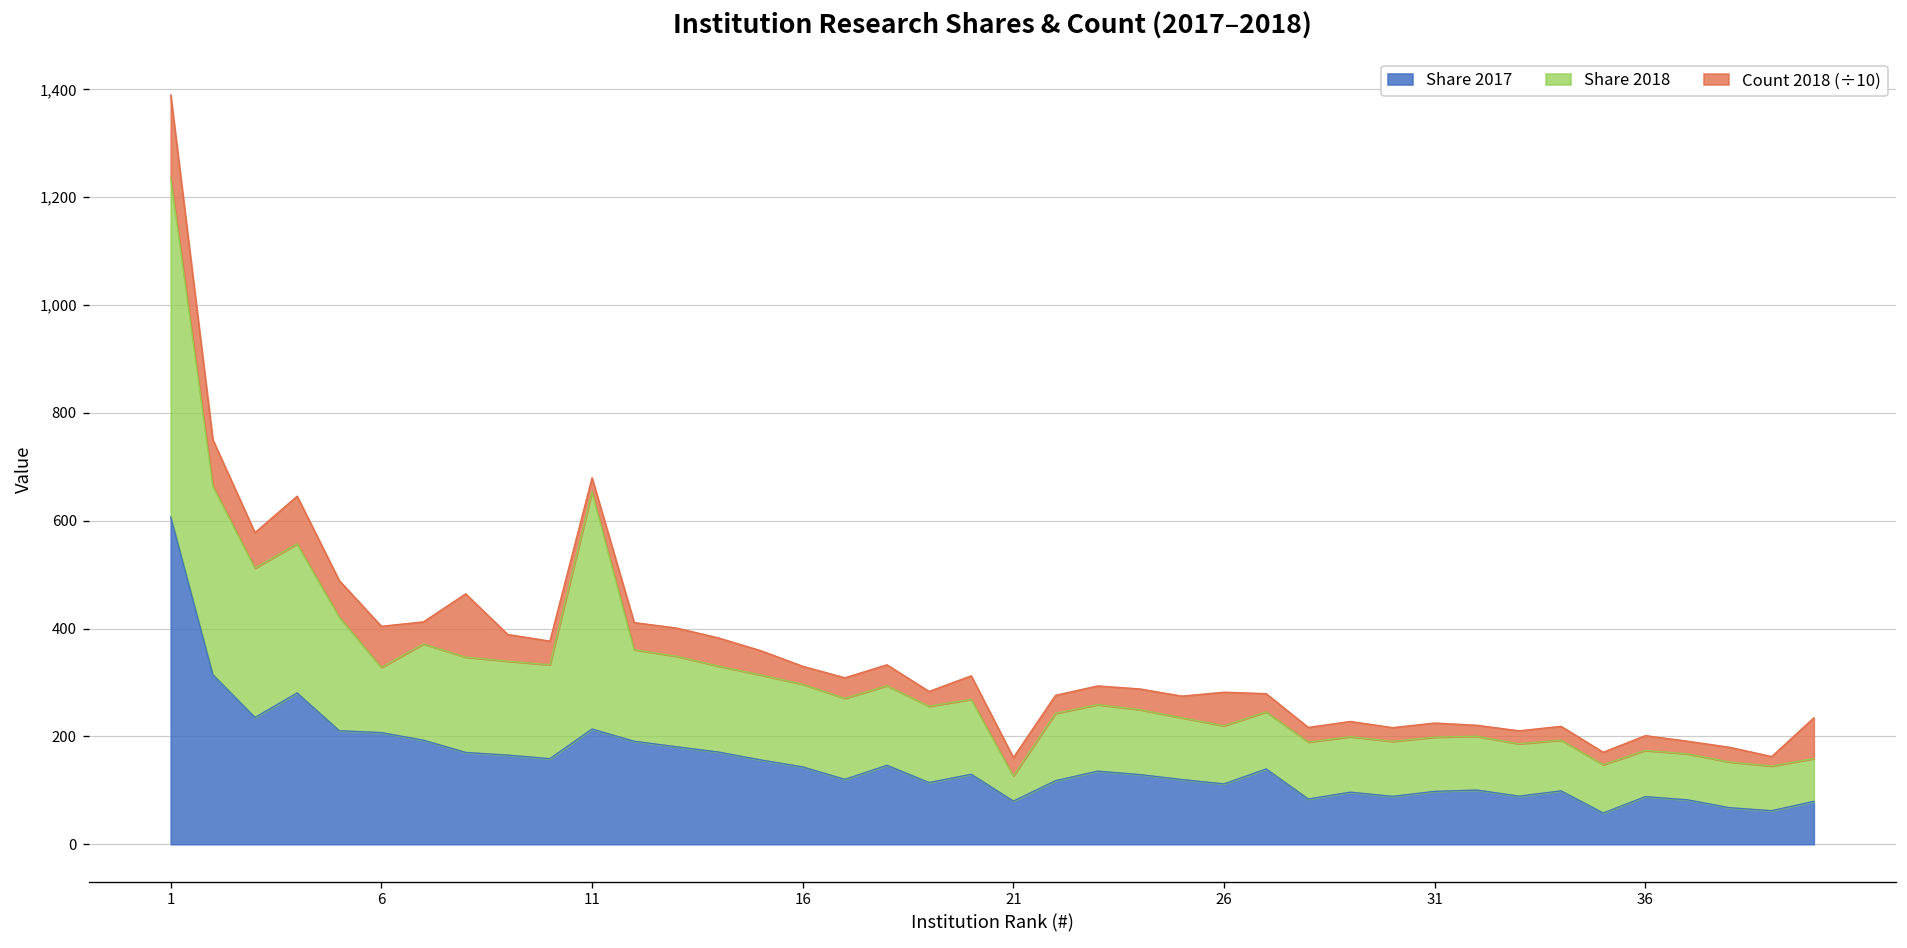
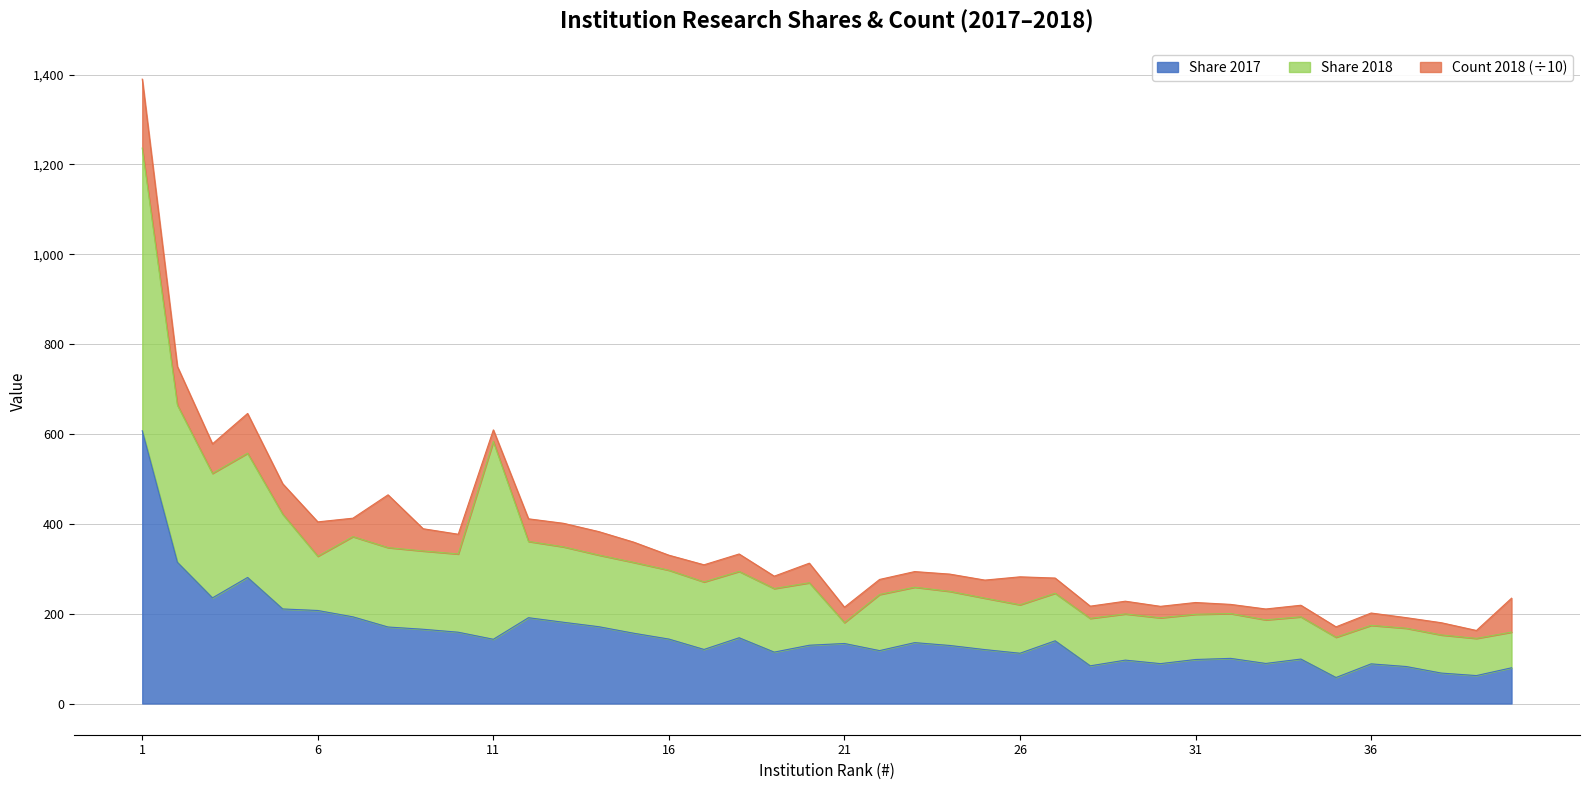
Share 2017, 11: 210 -> 140
Share 2017, 21: 80 -> 130
